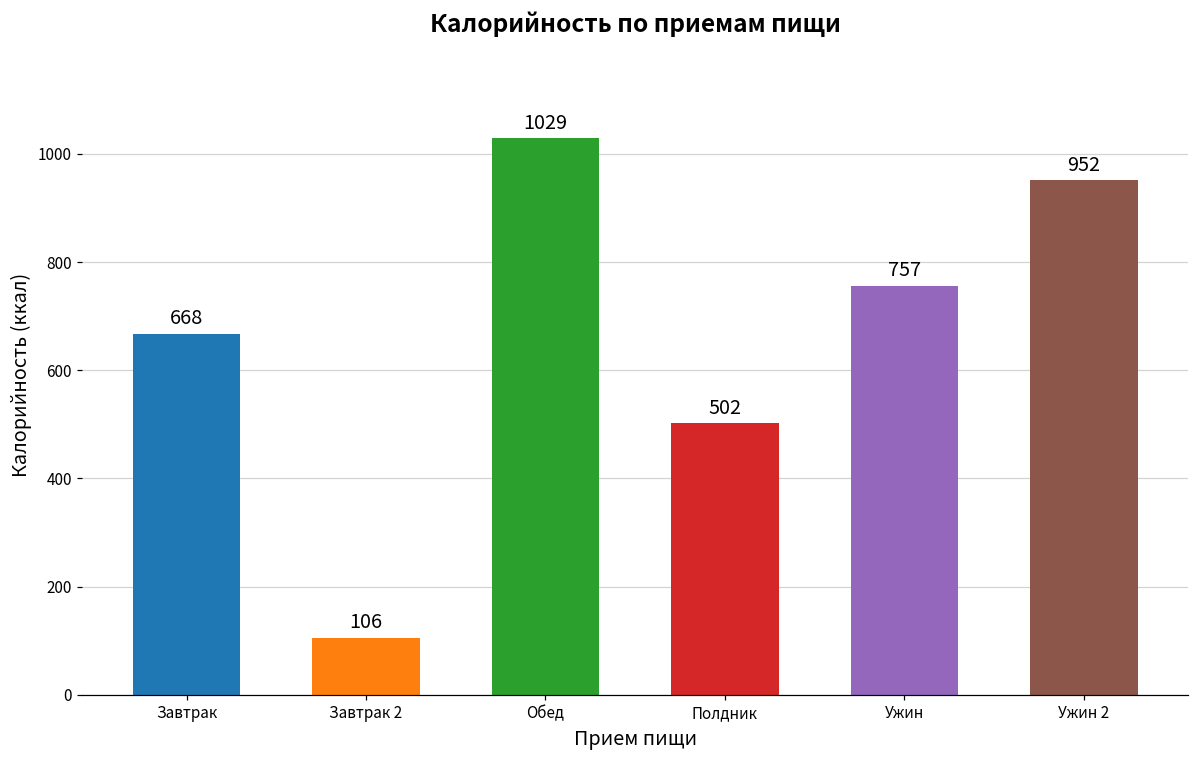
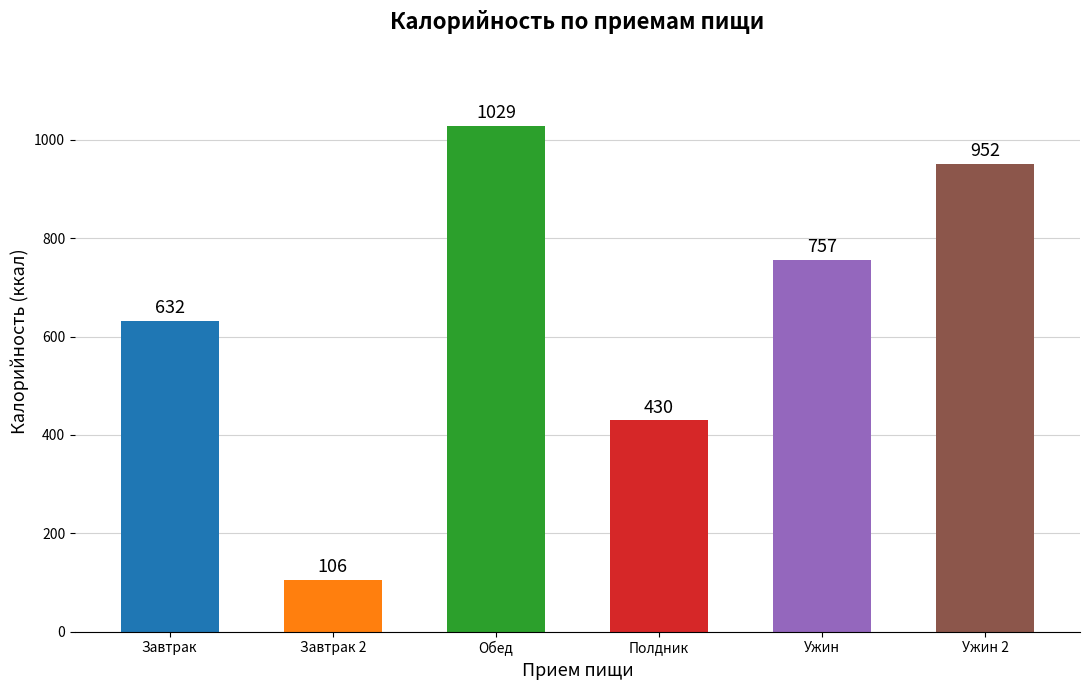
Завтрак: 668 -> 632
Полдник: 502 -> 430
